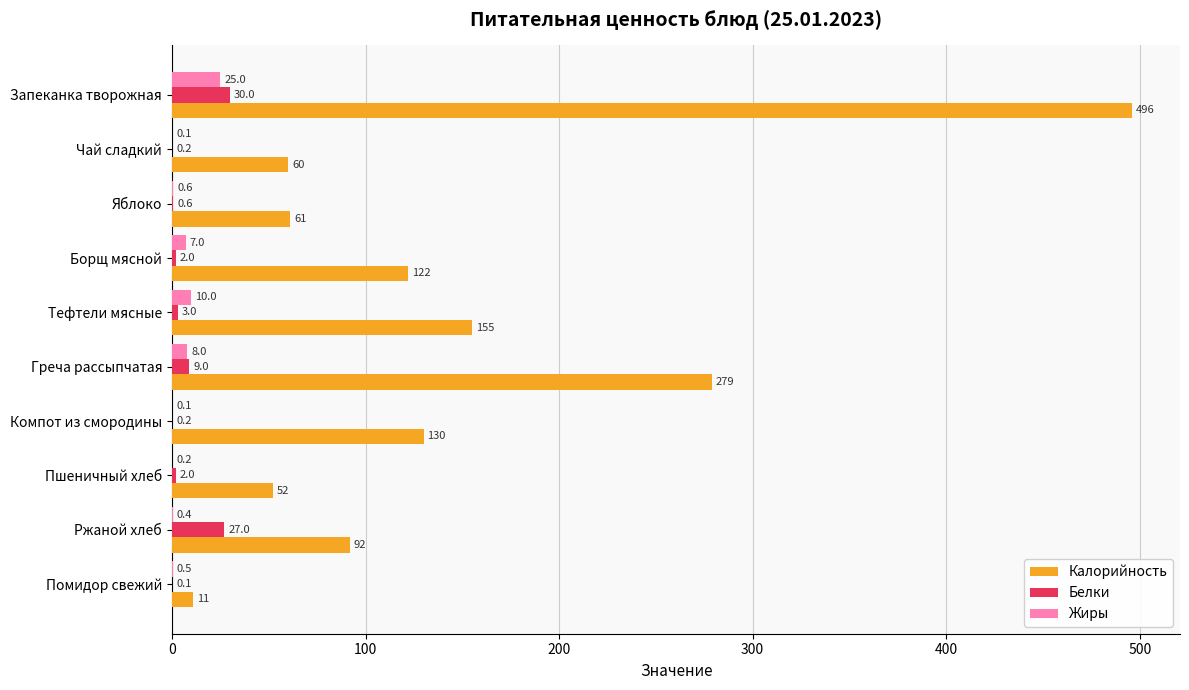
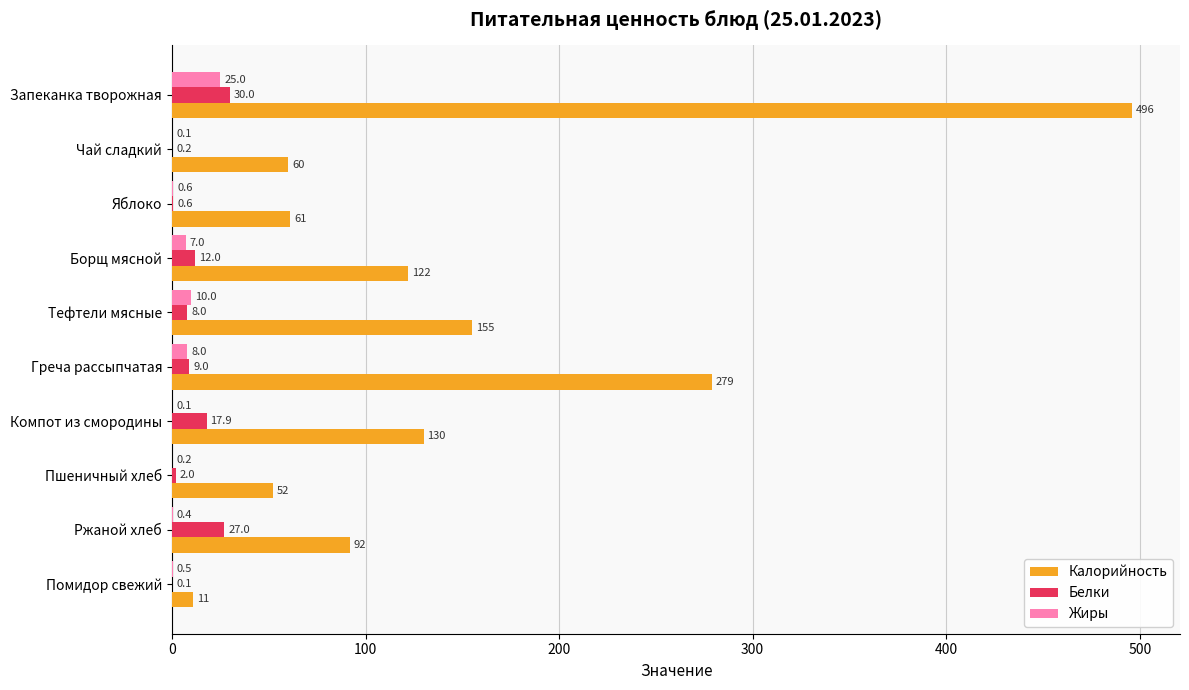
Белки, Борщ мясной: 2.0 -> 12.0
Белки, Тефтели мясные: 3.0 -> 8.0
Белки, Компот из смородины: 0.2 -> 17.9
